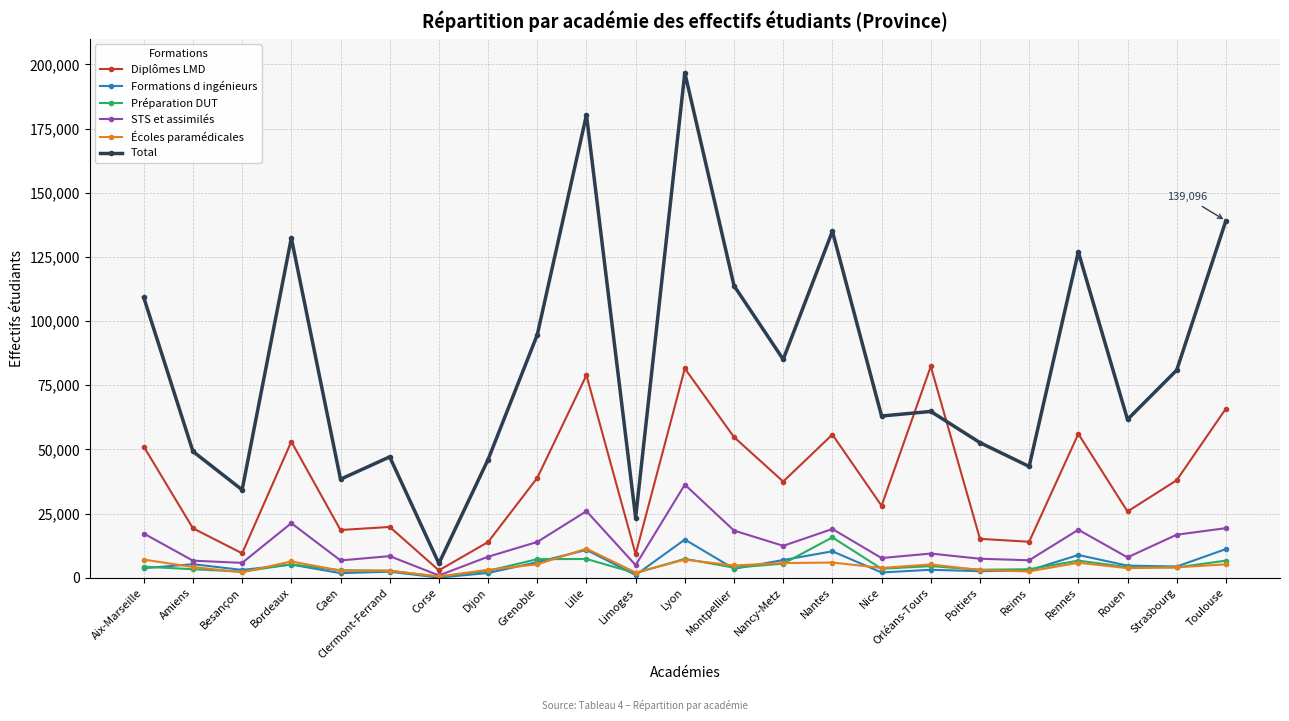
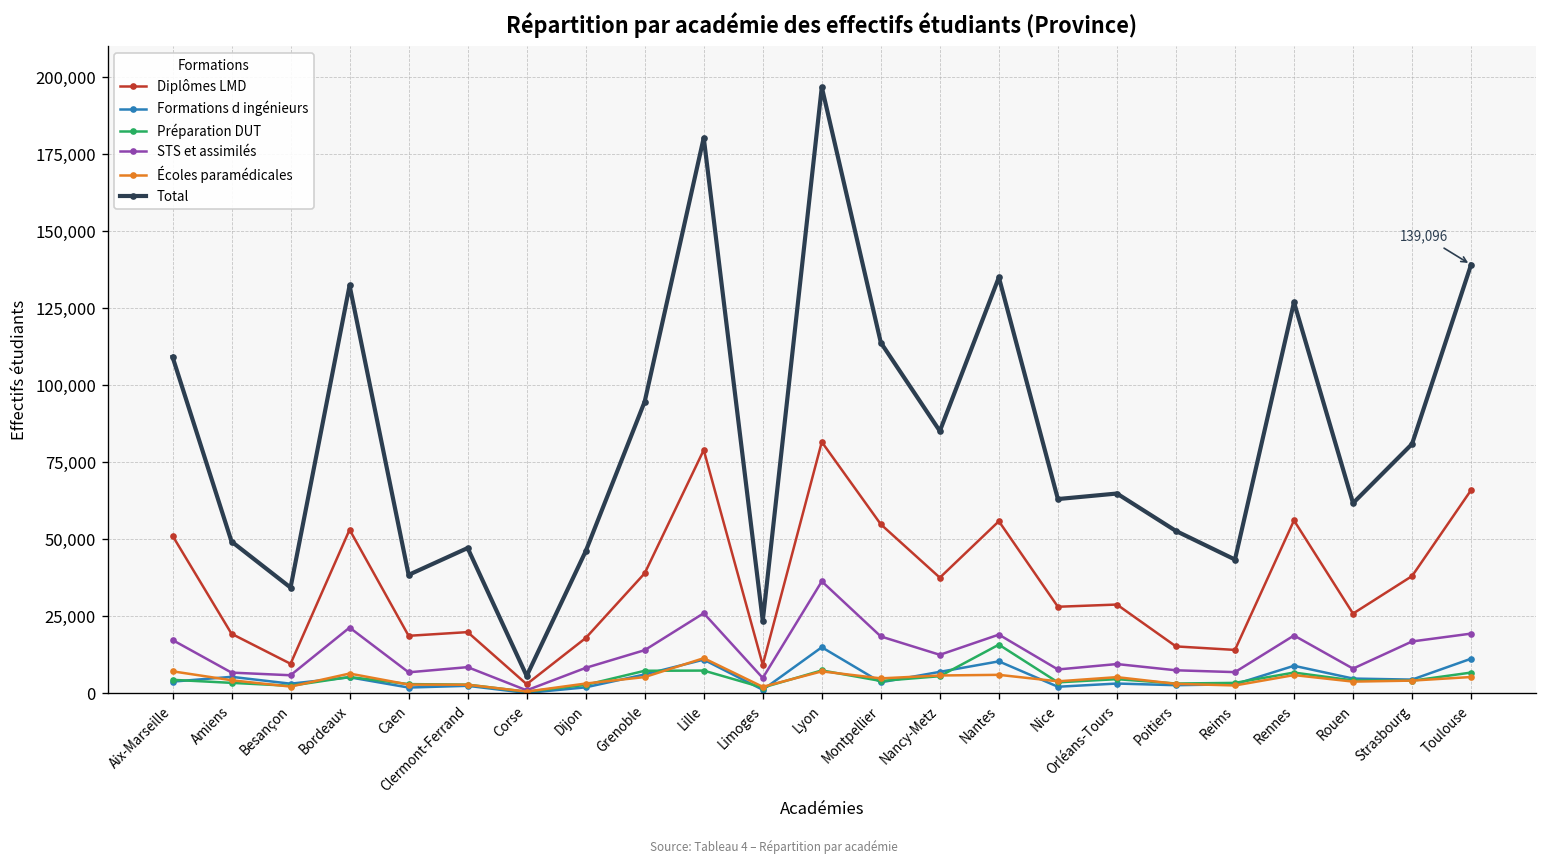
Diplômes LMD, Dijon: 14,000 -> 18,000
Diplômes LMD, Orléans-Tours: 82,000 -> 29,000
